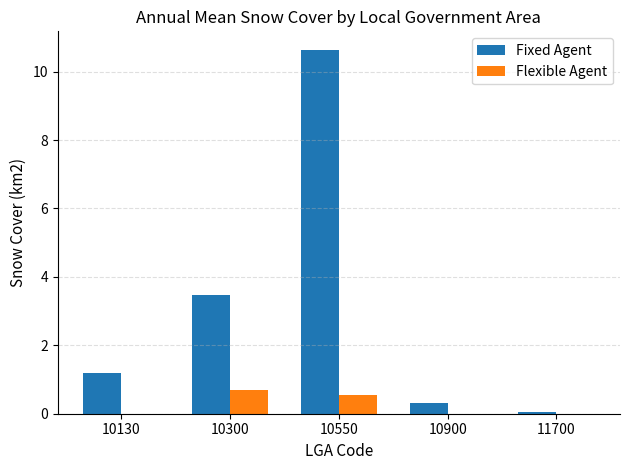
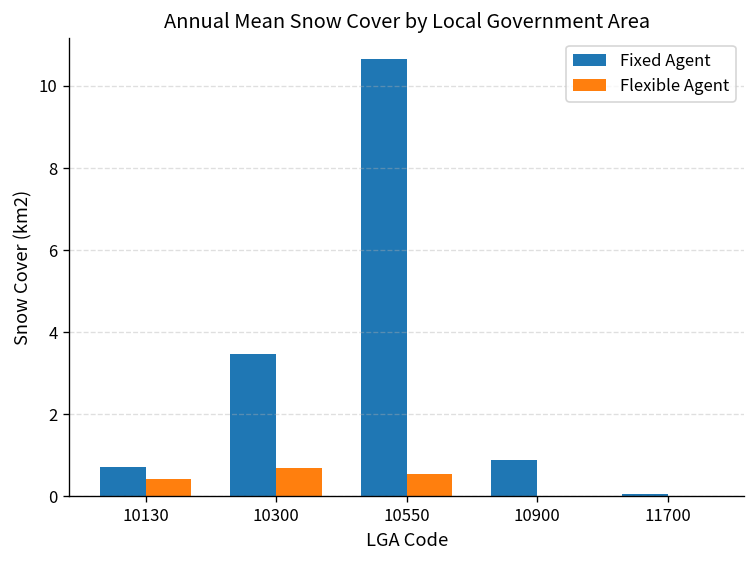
Fixed Agent, 10130: 1.2 -> 0.7
Flexible Agent, 10130: 0.0 -> 0.4
Fixed Agent, 10900: 0.3 -> 0.9
